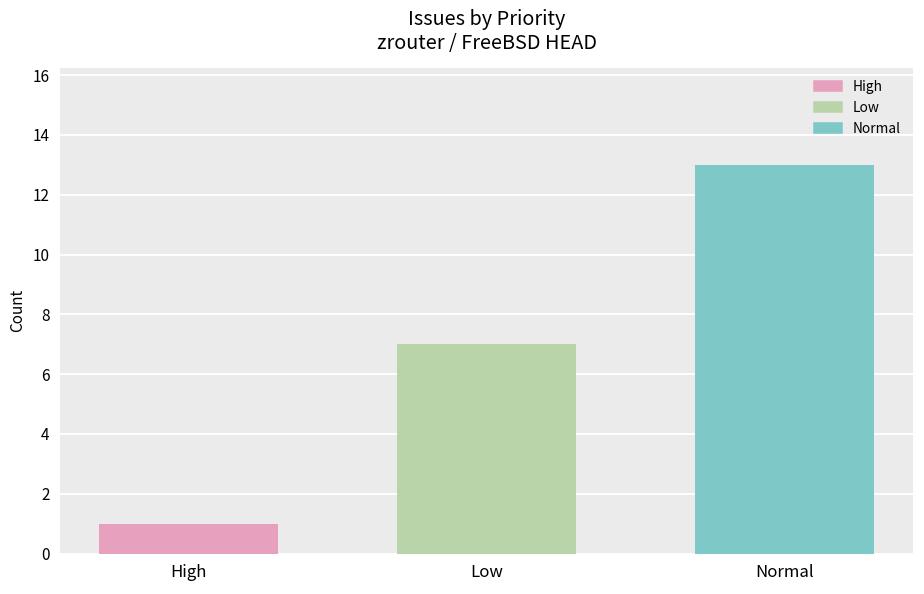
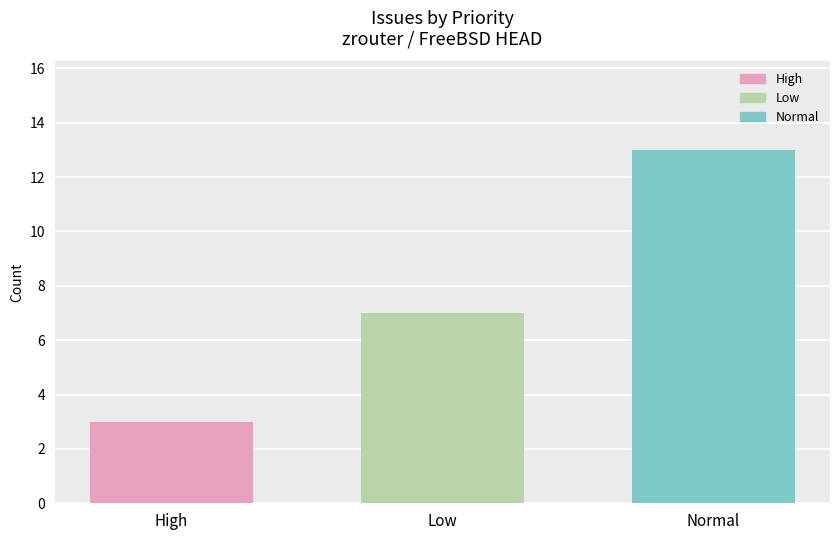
High: 1 -> 3
